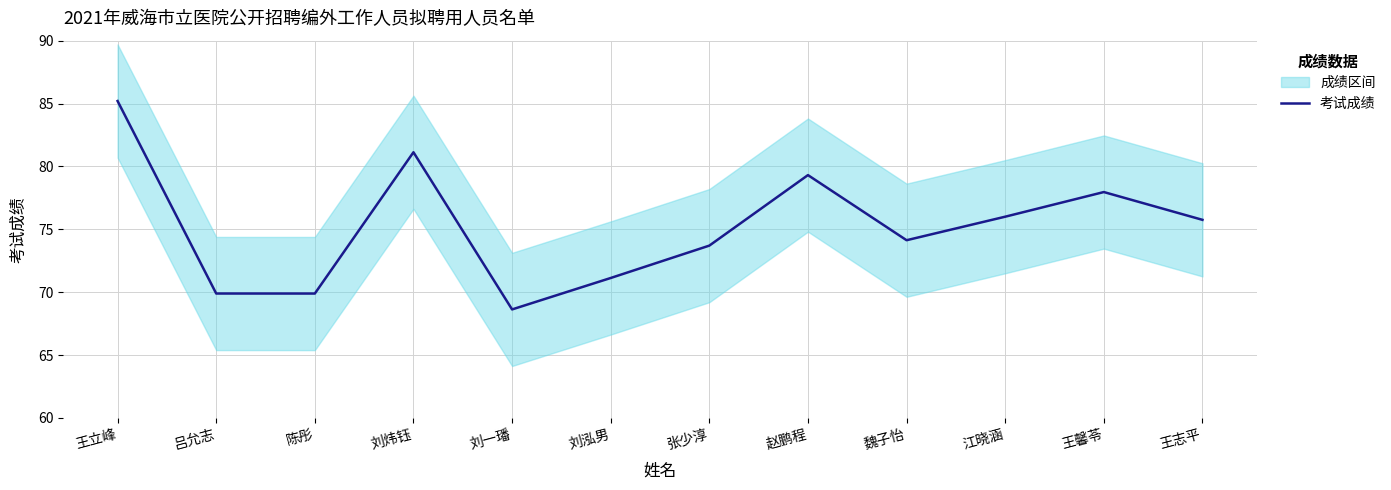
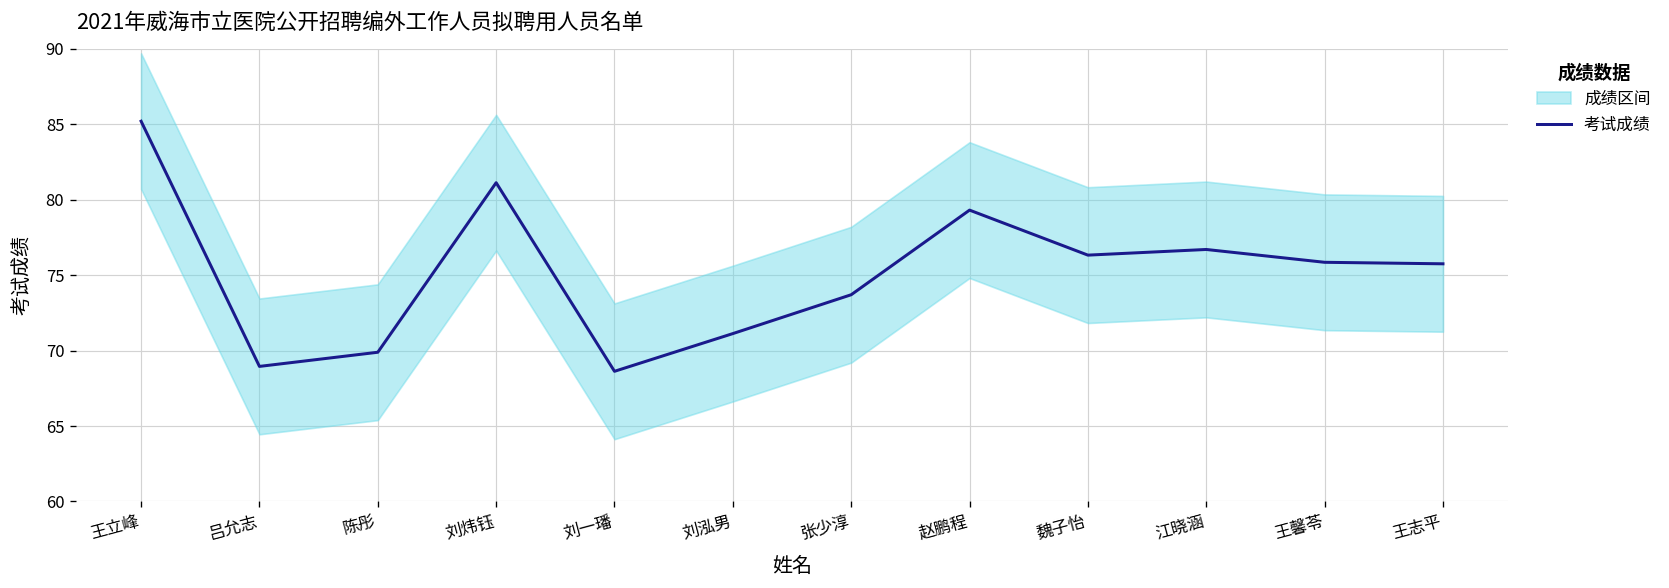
考试成绩, 吕允志: 69.9 -> 69.0
考试成绩, 魏子怡: 74.1 -> 76.3
考试成绩, 江晓涵: 76.0 -> 76.7
考试成绩, 王馨苓: 78.0 -> 75.9
